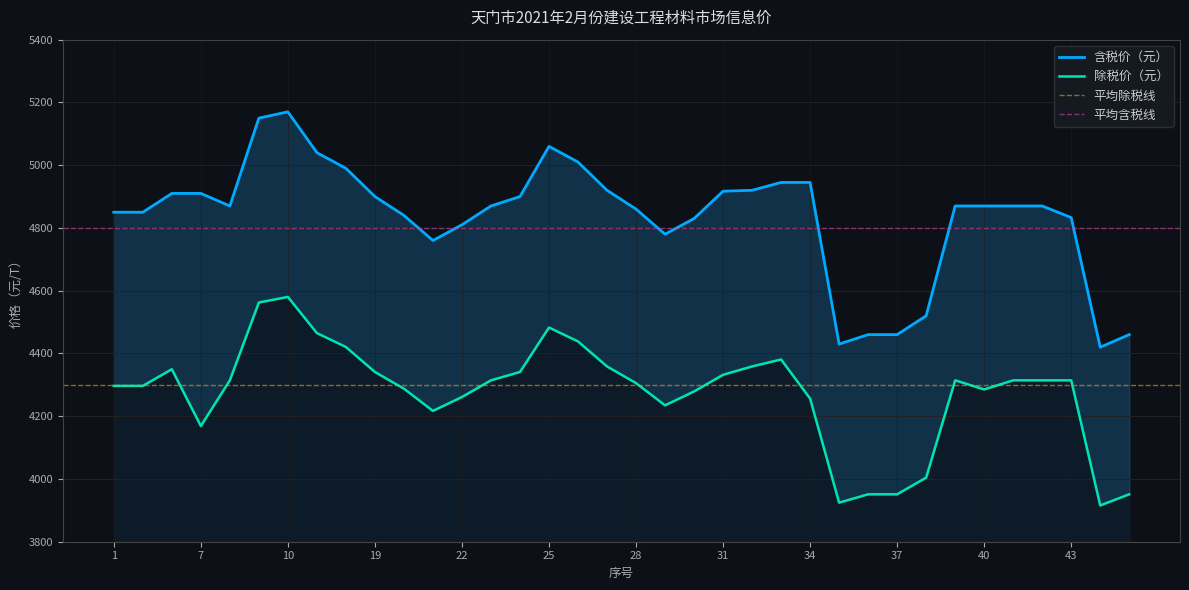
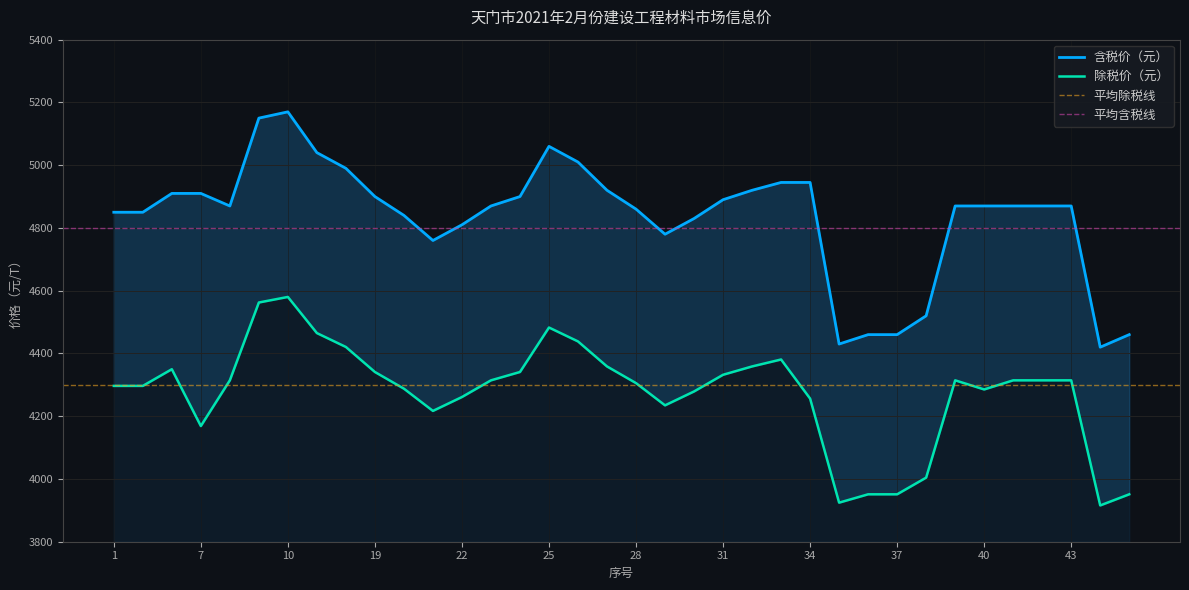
含税价（元）, 31: 4920 -> 4890
含税价（元）, 43: 4830 -> 4870
